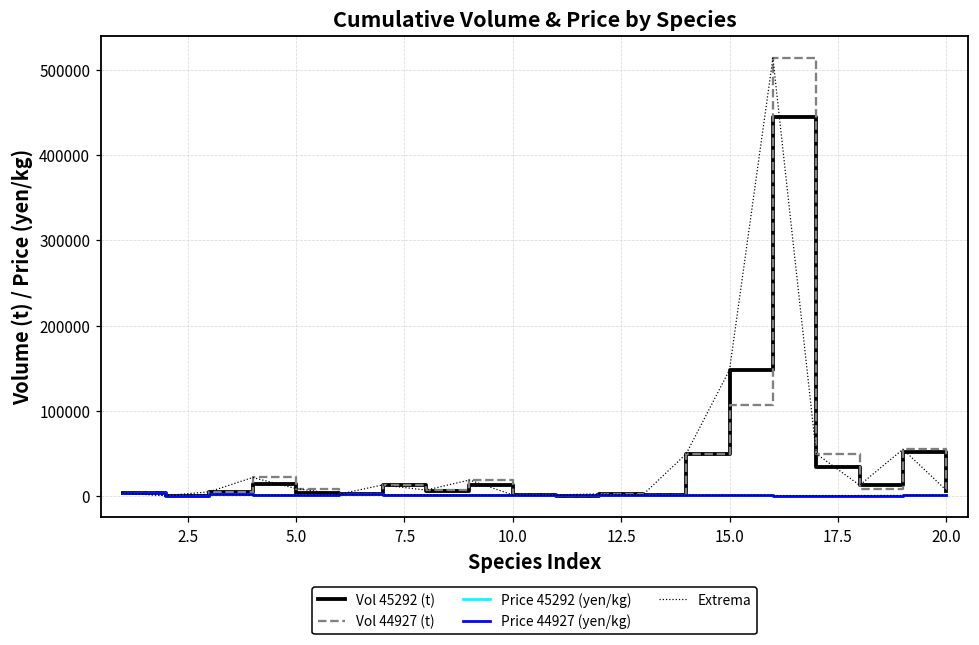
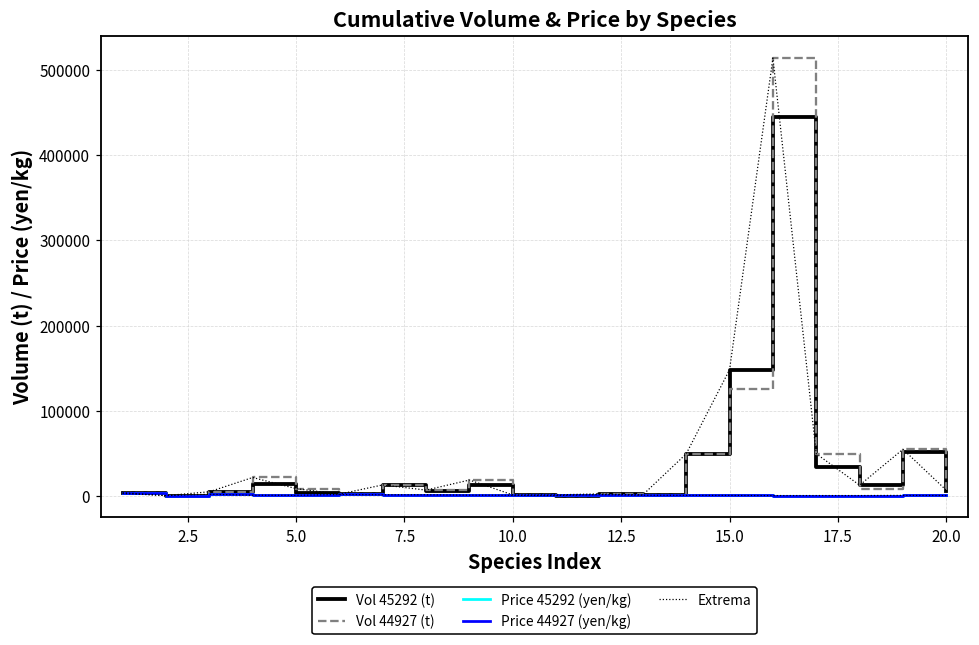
Vol 44927 (t), 15.0: 110000 -> 130000
